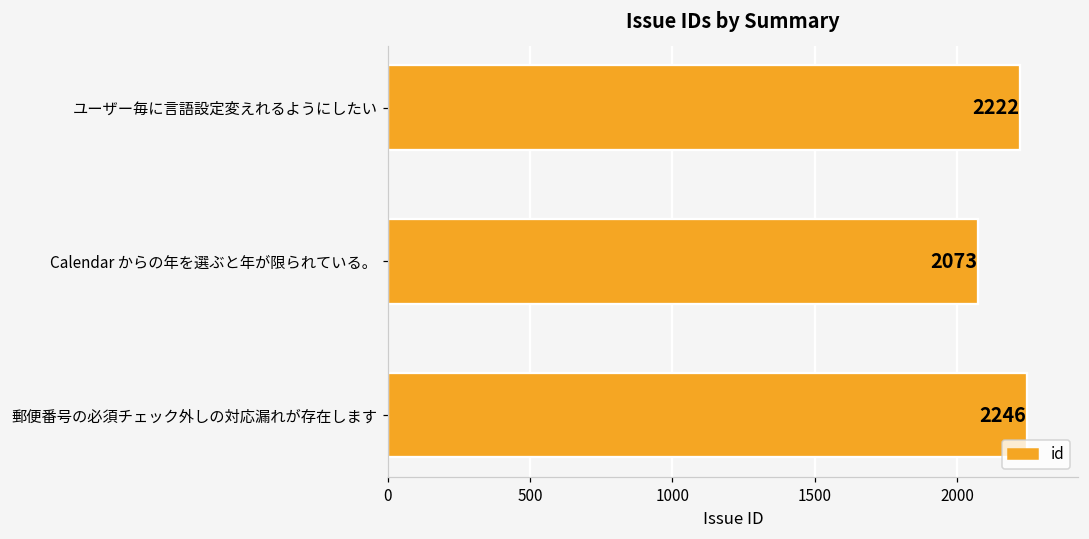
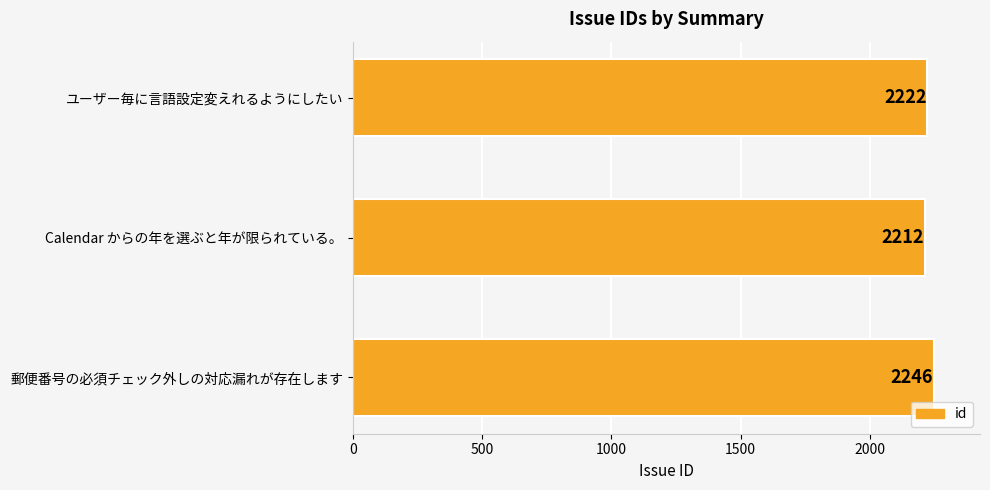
Calendar からの年を選ぶと年が限られている。: 2073 -> 2212
